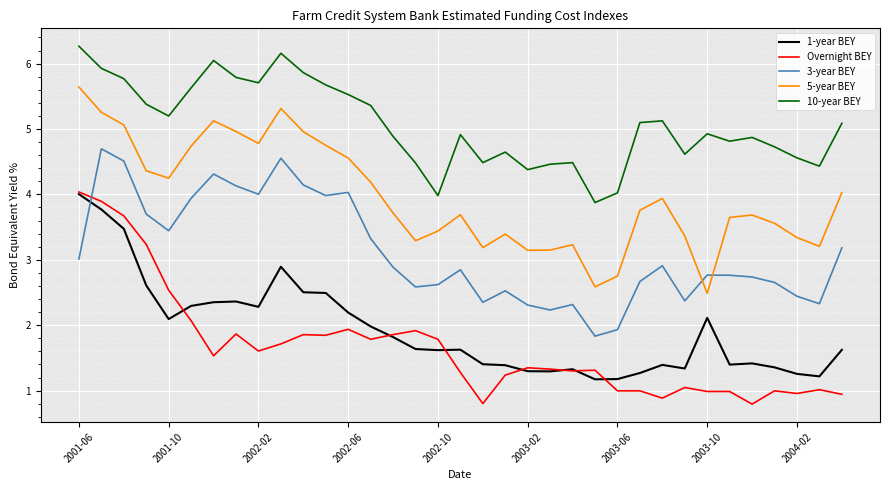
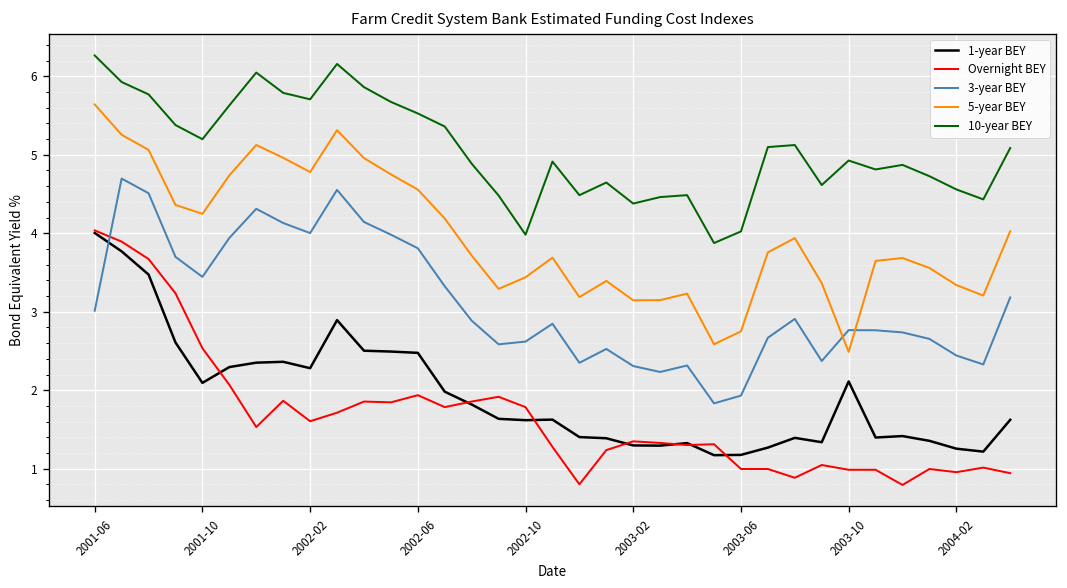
1-year BEY, 2002-06: 2.2 -> 2.5
3-year BEY, 2002-06: 4.0 -> 3.8
